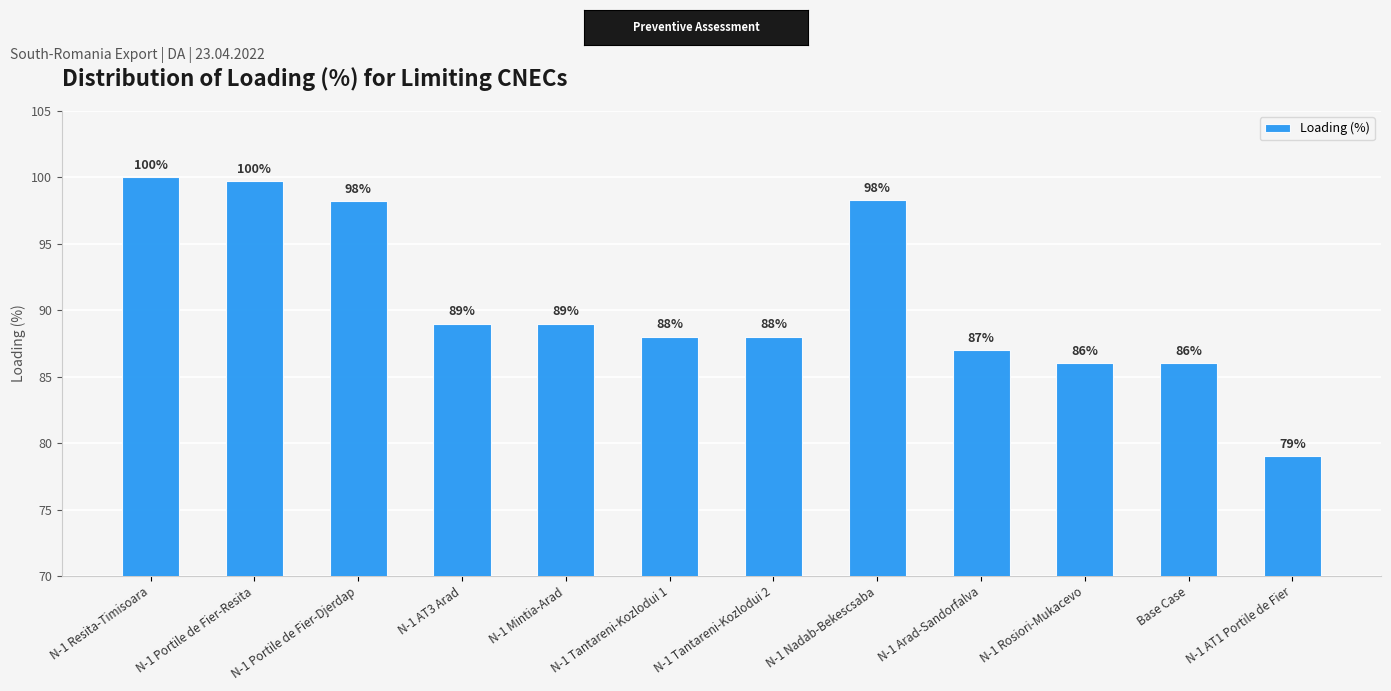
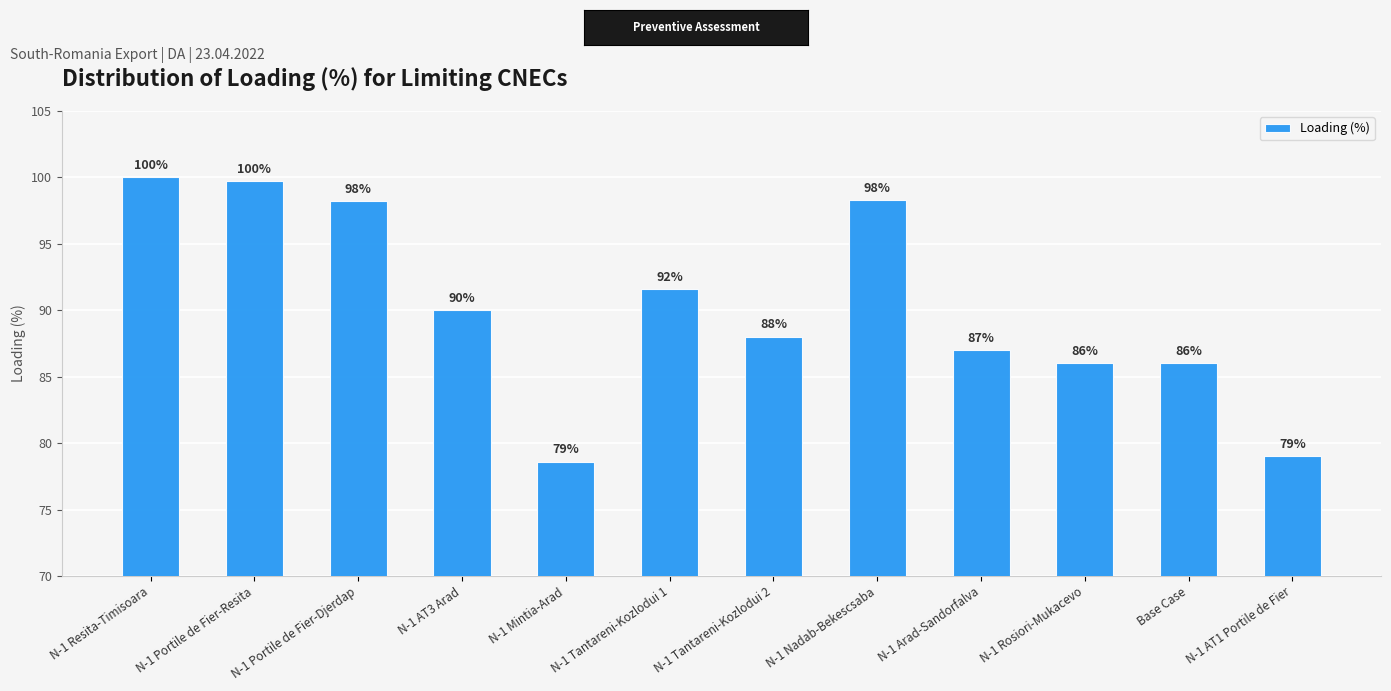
N-1 AT3 Arad: 89% -> 90%
N-1 Mintia-Arad: 89% -> 79%
N-1 Tantareni-Kozlodui 1: 88% -> 92%
